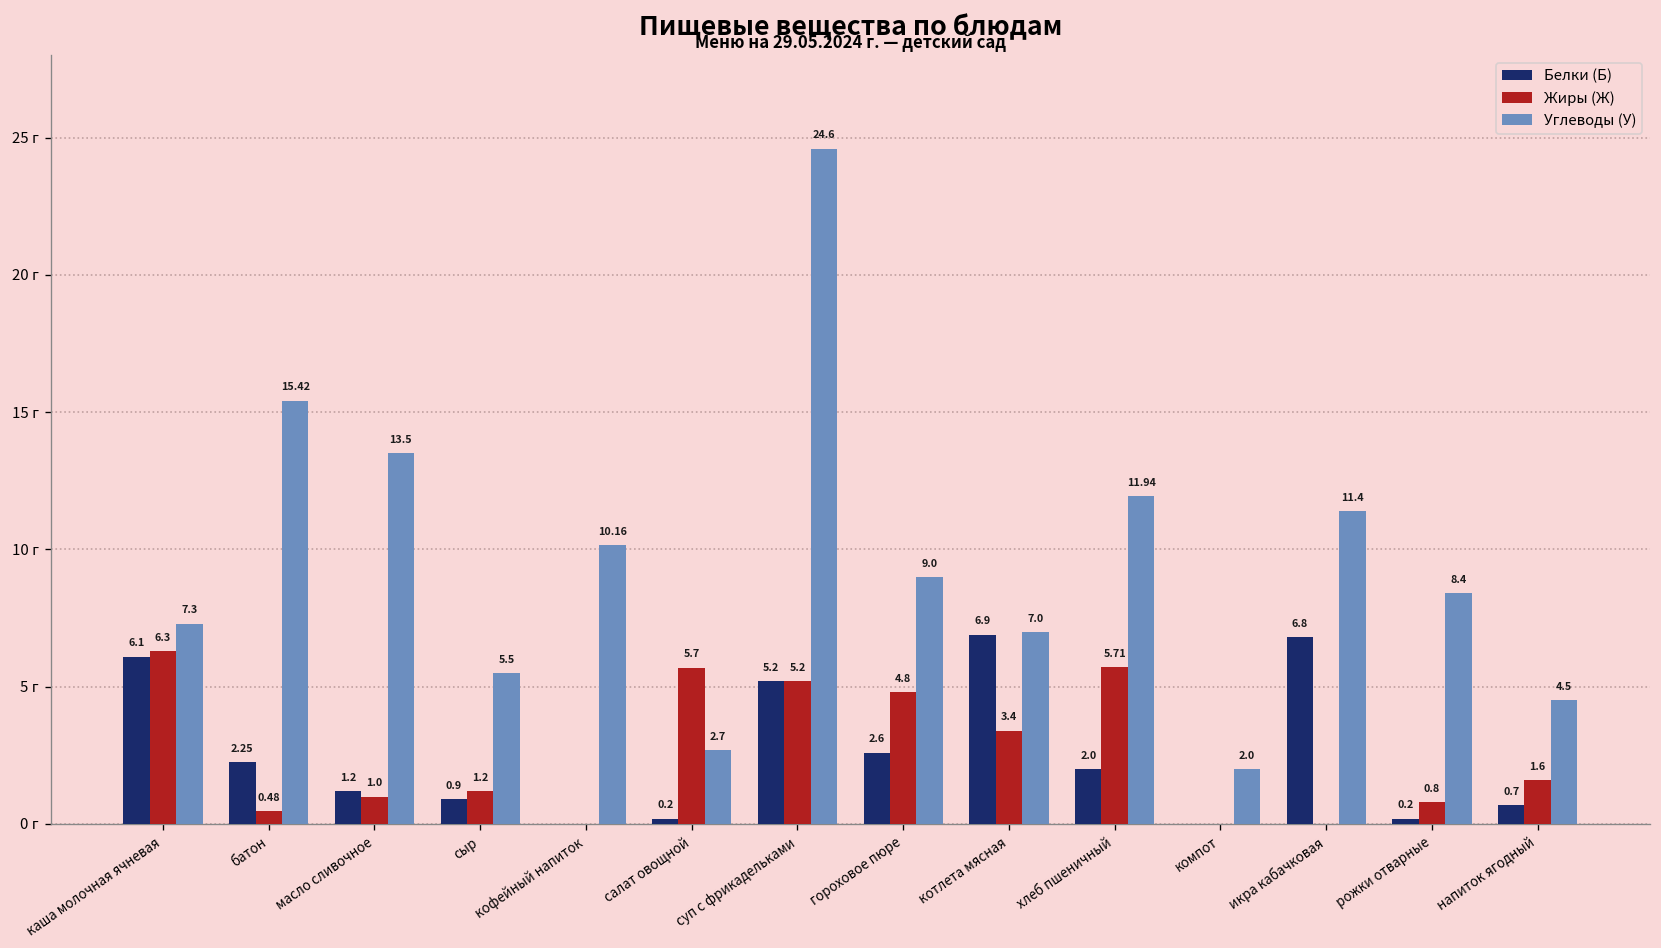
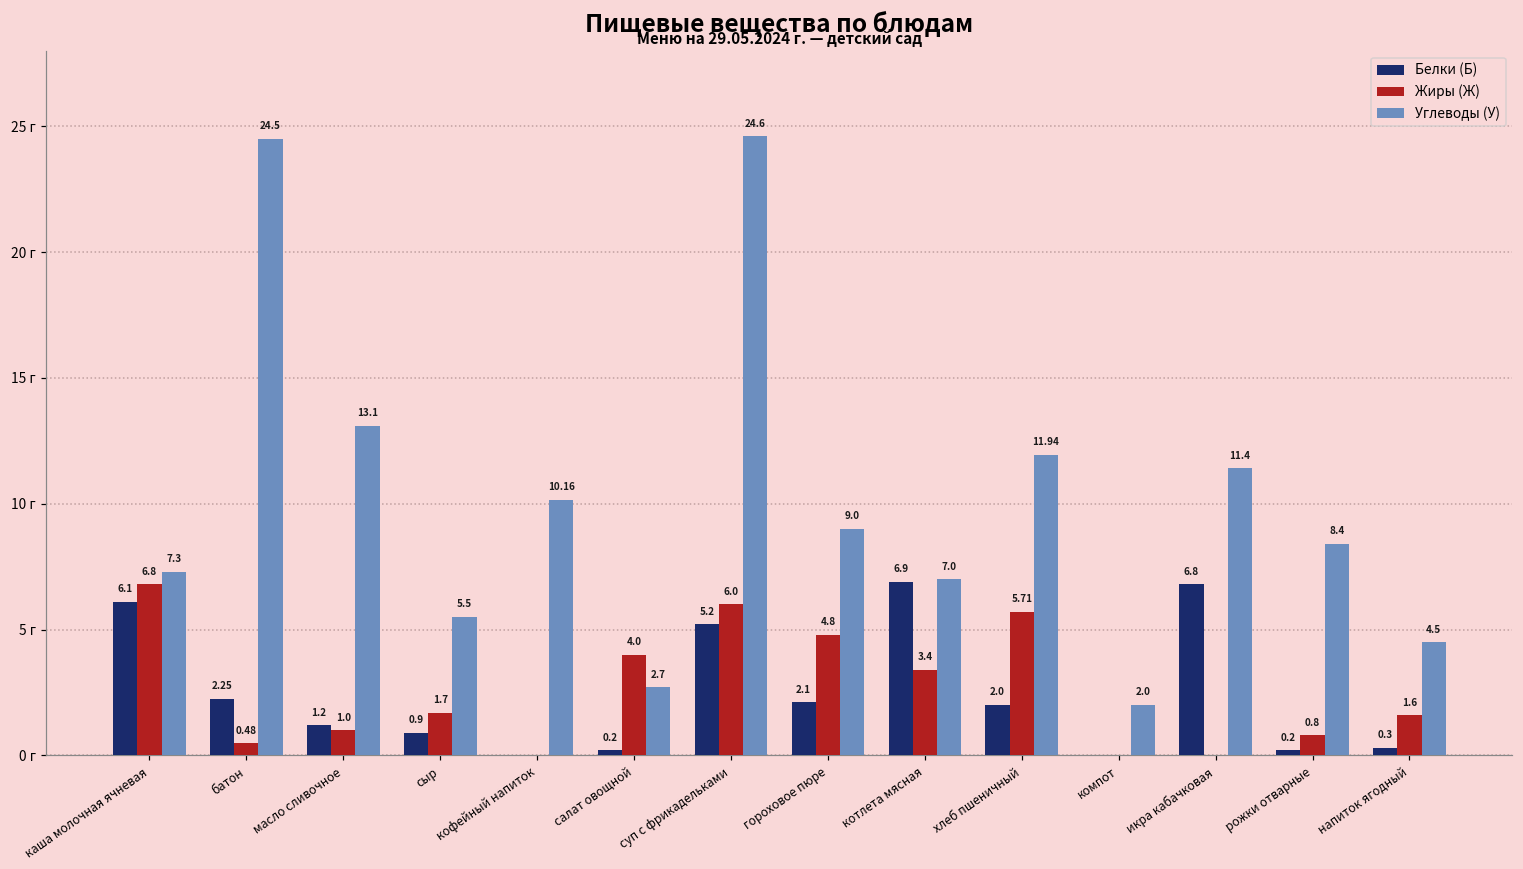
Жиры (Ж), каша молочная ячневая: 6.3 -> 6.8
Углеводы (У), батон: 15.42 -> 24.5
Углеводы (У), масло сливочное: 13.5 -> 13.1
Жиры (Ж), сыр: 1.2 -> 1.7
Жиры (Ж), салат овощной: 5.7 -> 4.0
Жиры (Ж), суп с фрикадельками: 5.2 -> 6.0
Белки (Б), гороховое пюре: 2.6 -> 2.1
Белки (Б), напиток ягодный: 0.7 -> 0.3
